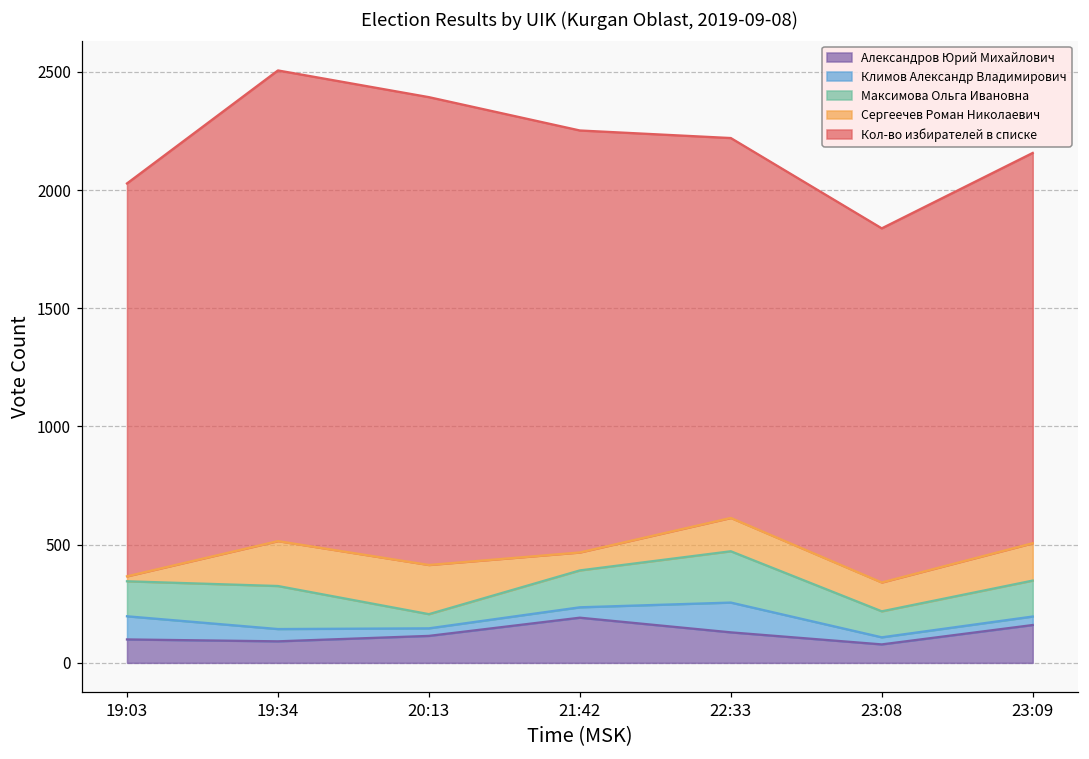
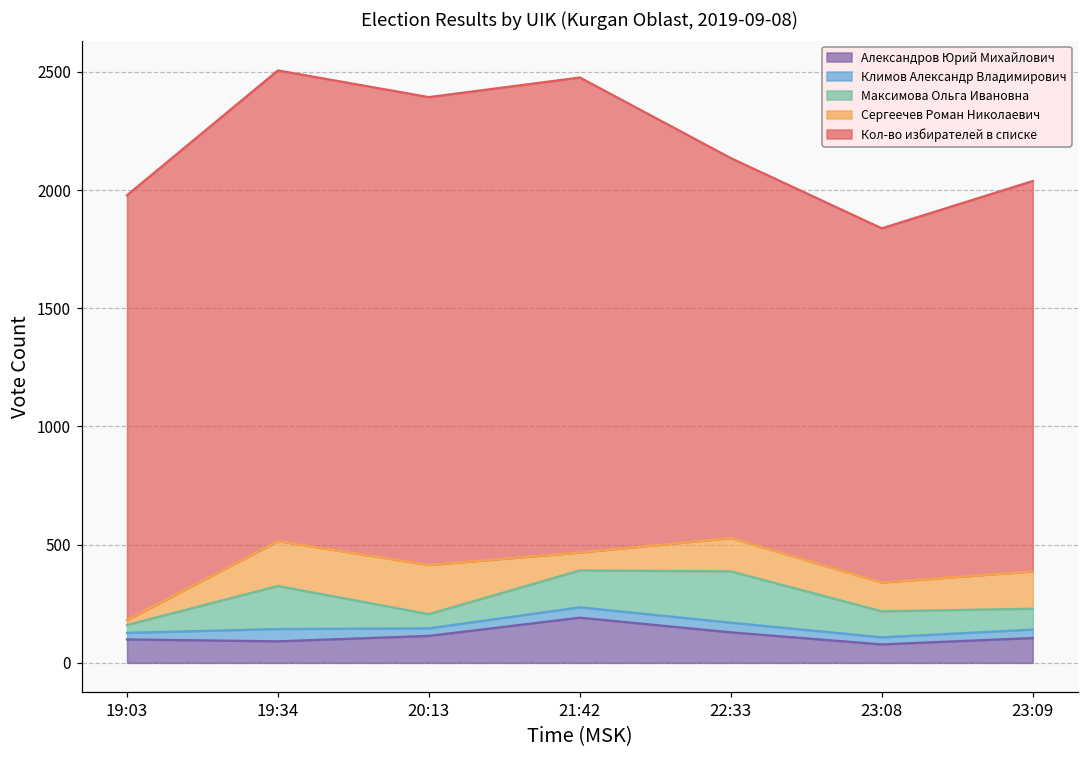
Климов Александр Владимирович, 19:03: 100 -> 30
Максимова Ольга Ивановна, 19:03: 150 -> 30
Кол-во избирателей в списке, 19:03: 1660 -> 1800
Кол-во избирателей в списке, 21:42: 1790 -> 2010
Климов Александр Владимирович, 22:33: 130 -> 40
Александров Юрий Михайлович, 23:09: 160 -> 110
Максимова Ольга Ивановна, 23:09: 150 -> 90
